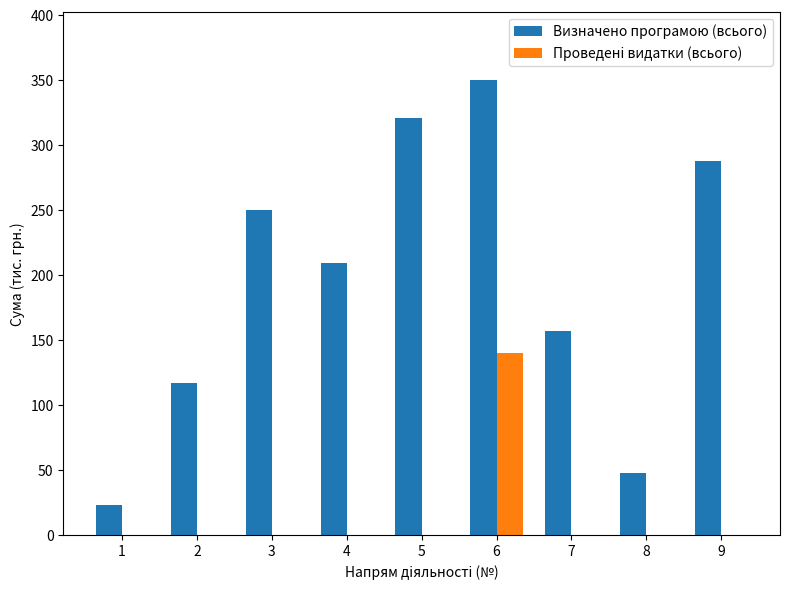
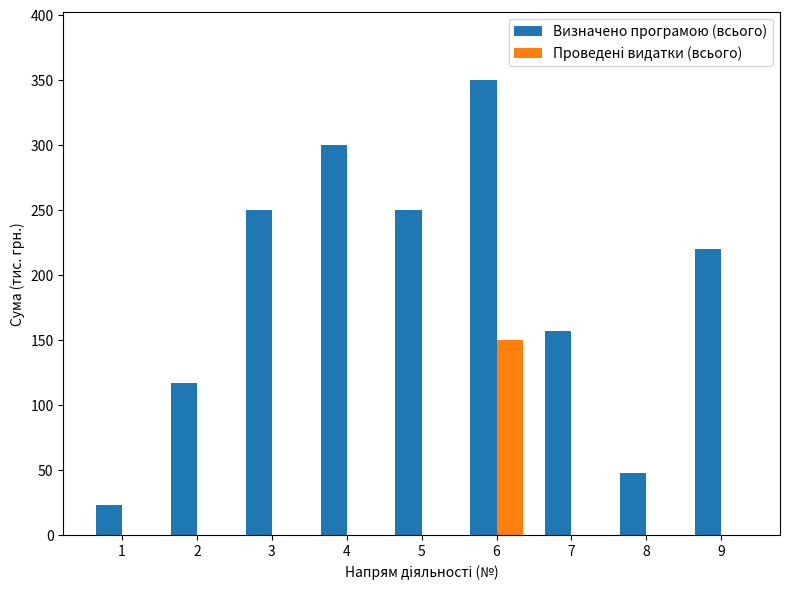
Визначено програмою (всього), 4: 209 -> 300
Визначено програмою (всього), 5: 321 -> 250
Проведені видатки (всього), 6: 140 -> 150
Визначено програмою (всього), 9: 288 -> 220
